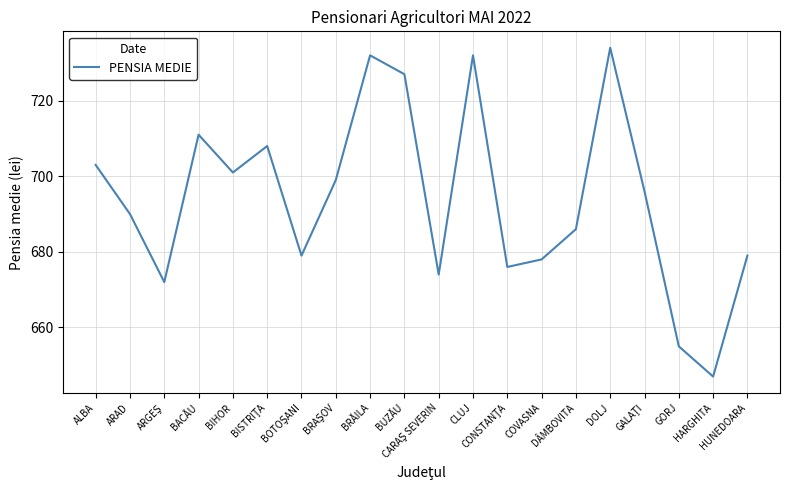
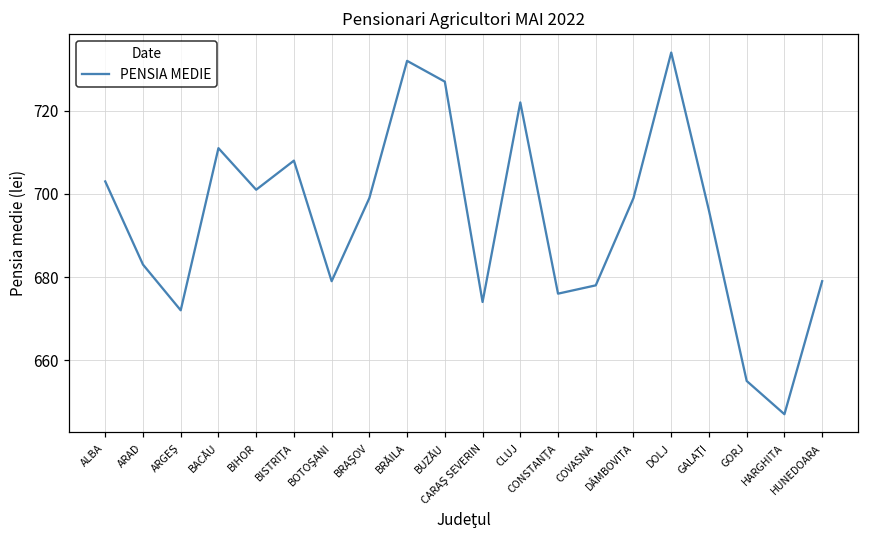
ARAD: 690 -> 683
CLUJ: 732 -> 722
DÂMBOVITA: 686 -> 699
